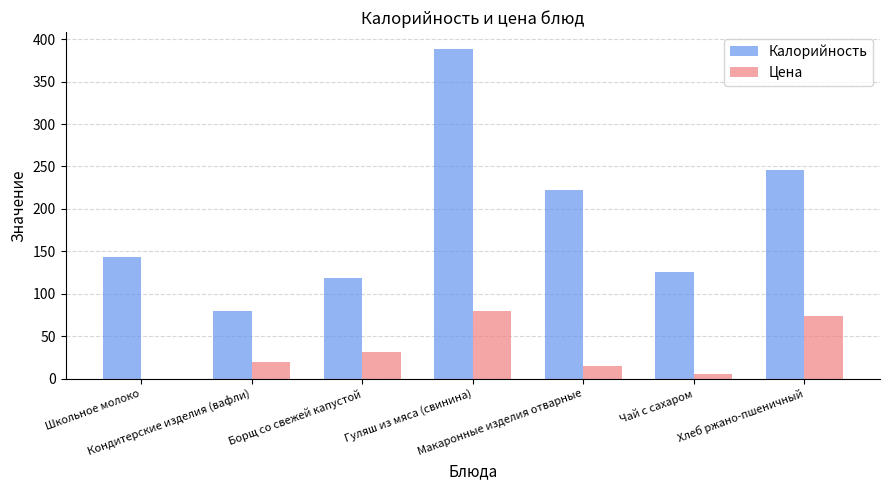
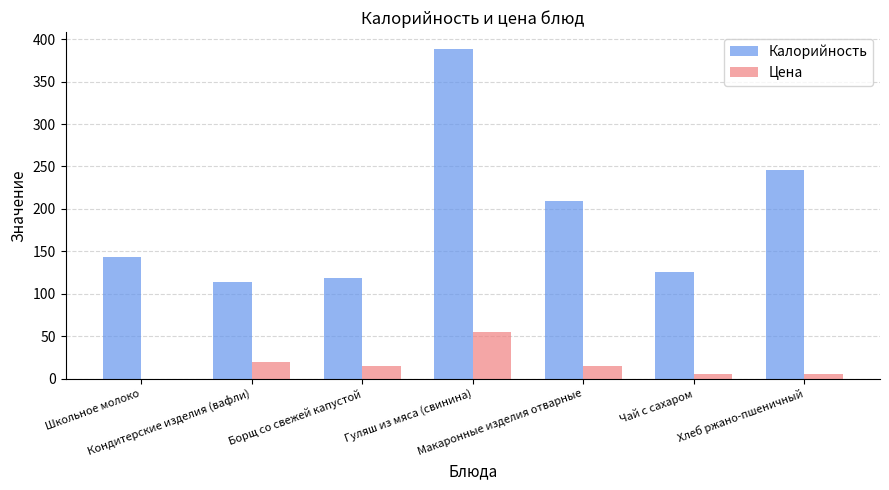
Калорийность, Кондитерские изделия (вафли): 80 -> 110
Цена, Борщ со свежей капустой: 30 -> 20
Цена, Гуляш из мяса (свинина): 80 -> 60
Калорийность, Макаронные изделия отварные: 220 -> 210
Цена, Хлеб ржано-пшеничный: 70 -> 10
